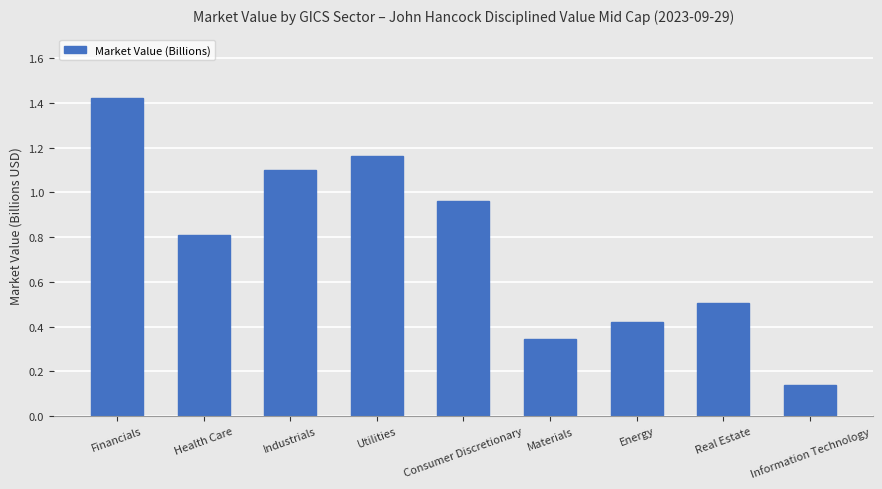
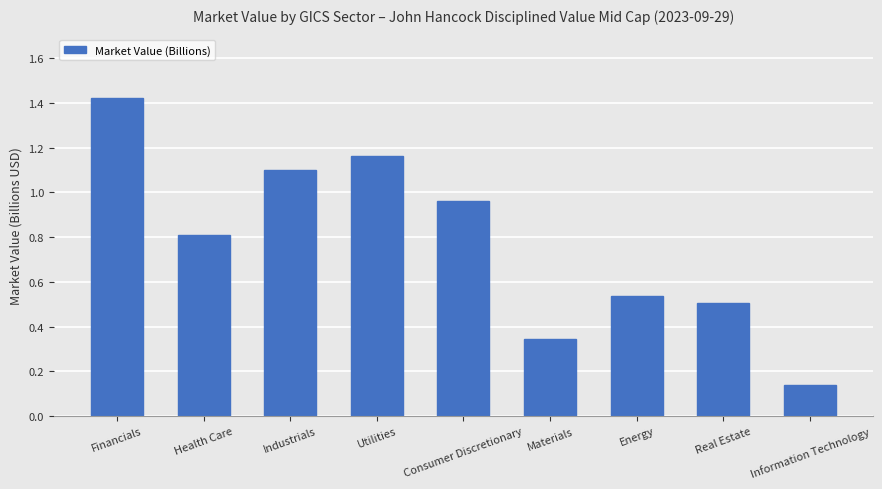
Energy: 0.42 -> 0.54
